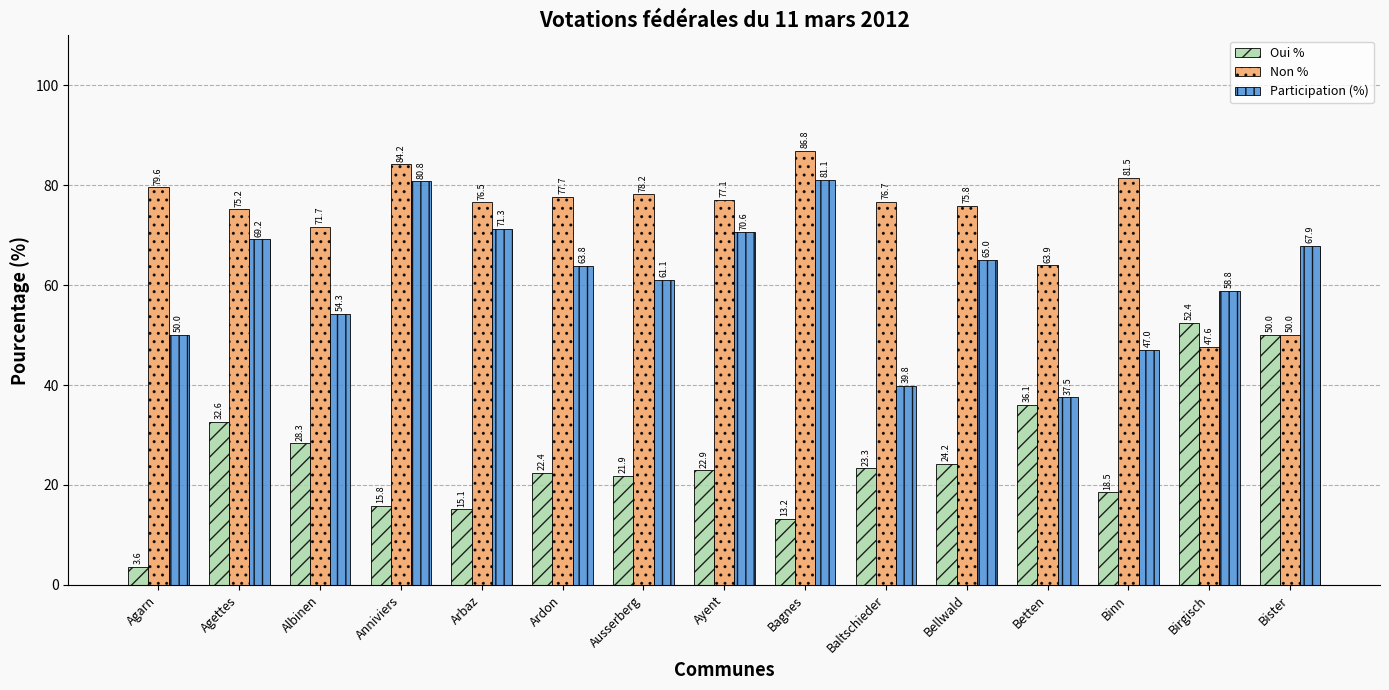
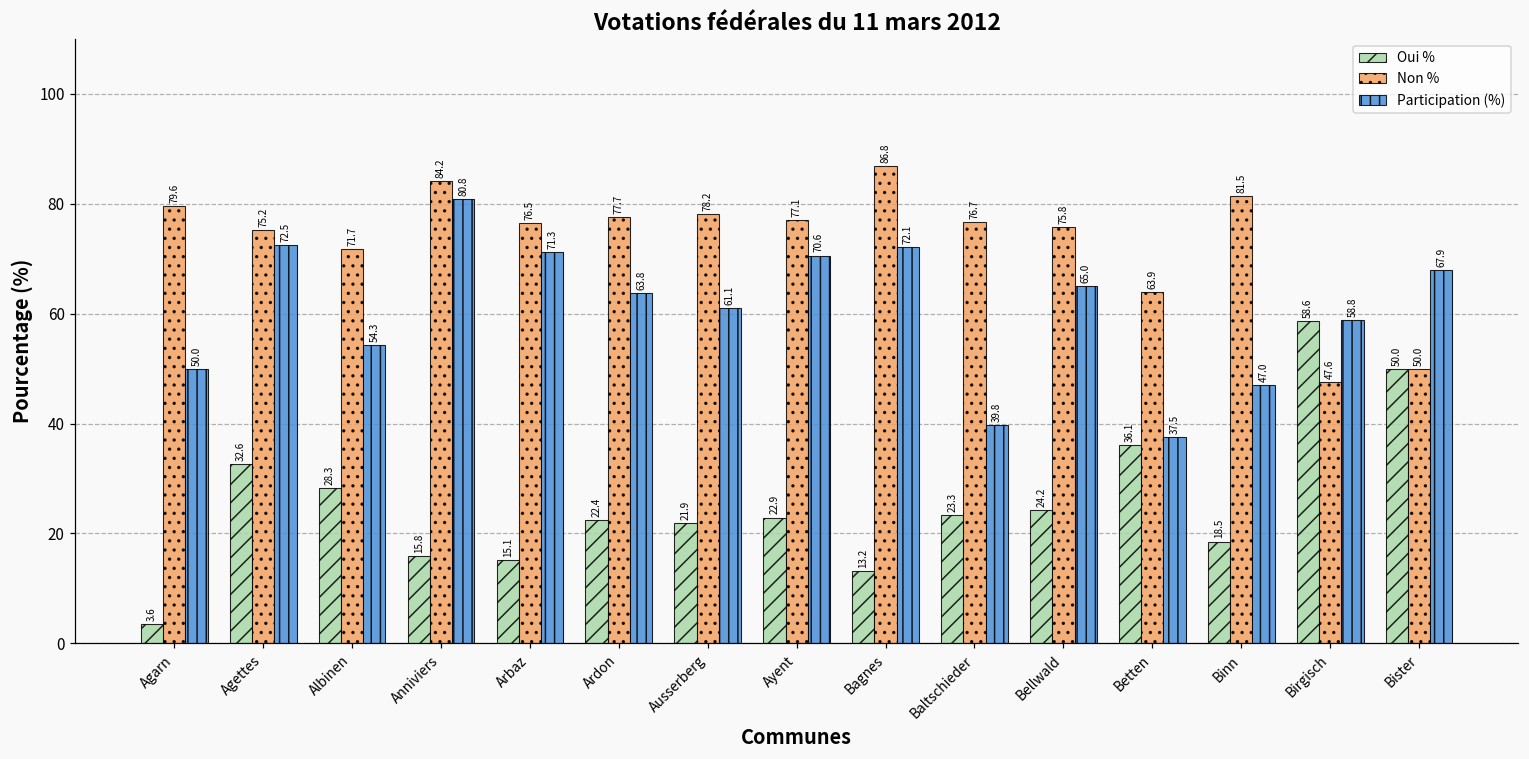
Participation (%), Agettes: 69.2 -> 72.5
Participation (%), Bagnes: 81.1 -> 72.1
Oui %, Birgisch: 52.4 -> 58.6
